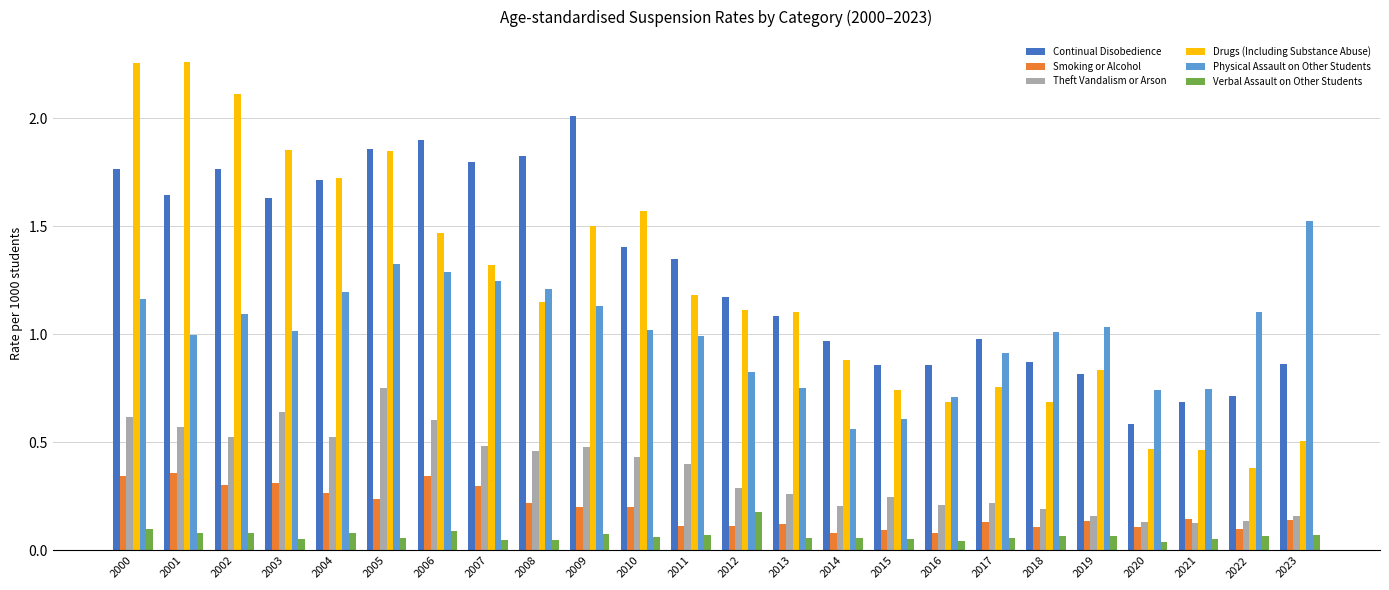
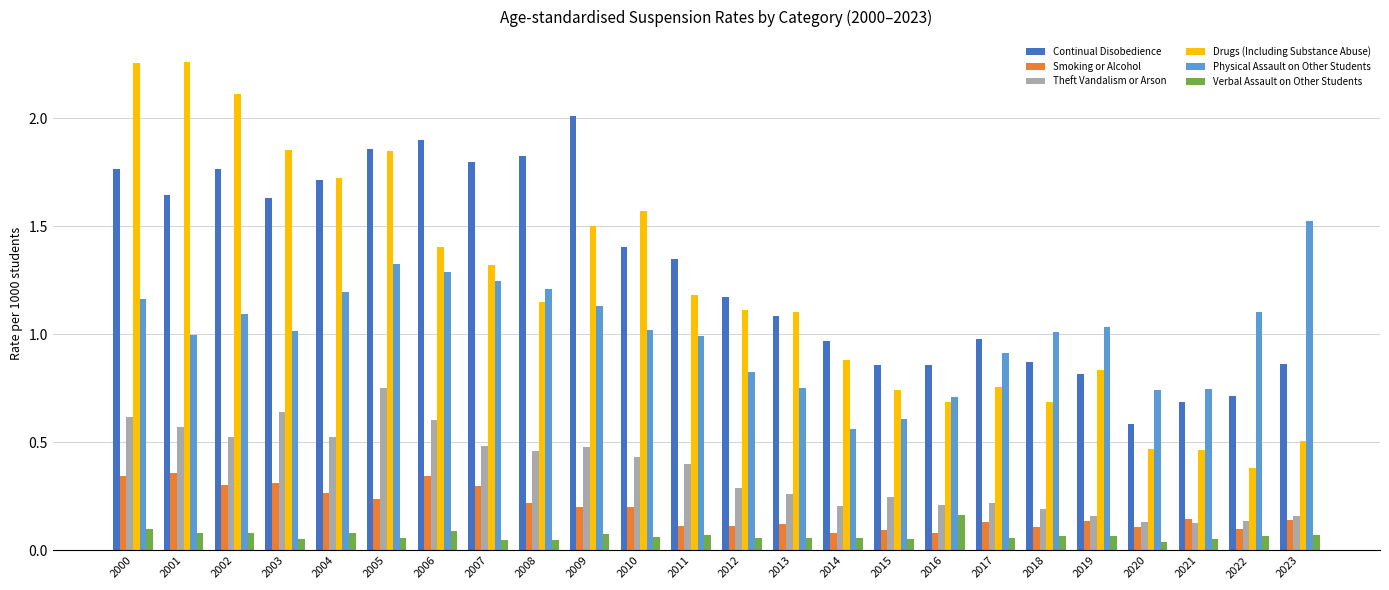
Drugs (Including Substance Abuse), 2006: 1.47 -> 1.40
Verbal Assault on Other Students, 2012: 0.18 -> 0.06
Verbal Assault on Other Students, 2016: 0.04 -> 0.16
